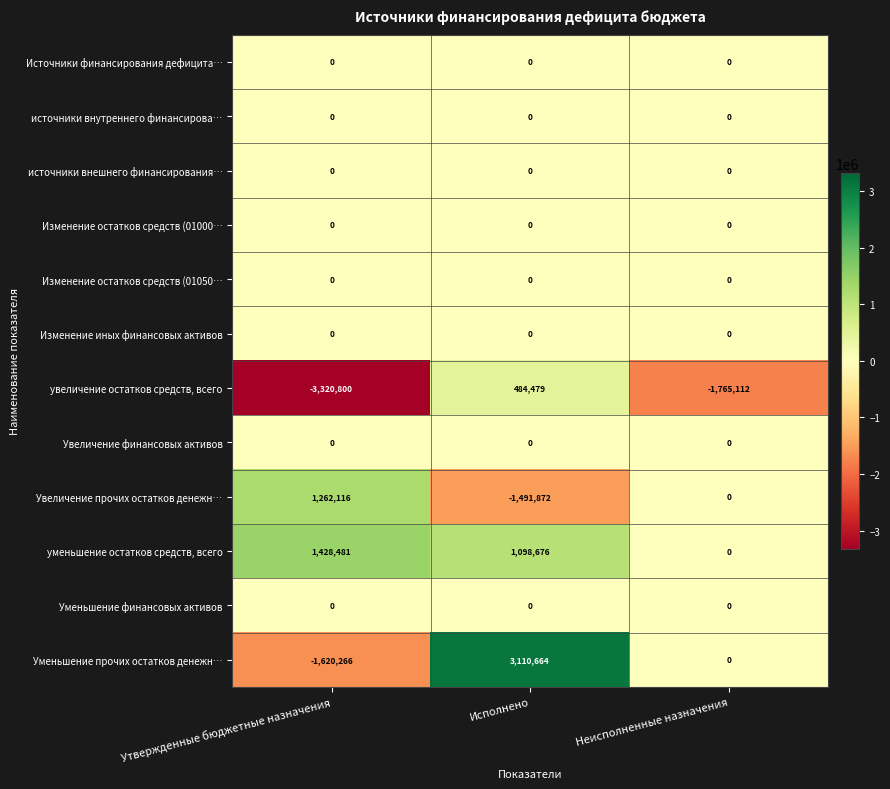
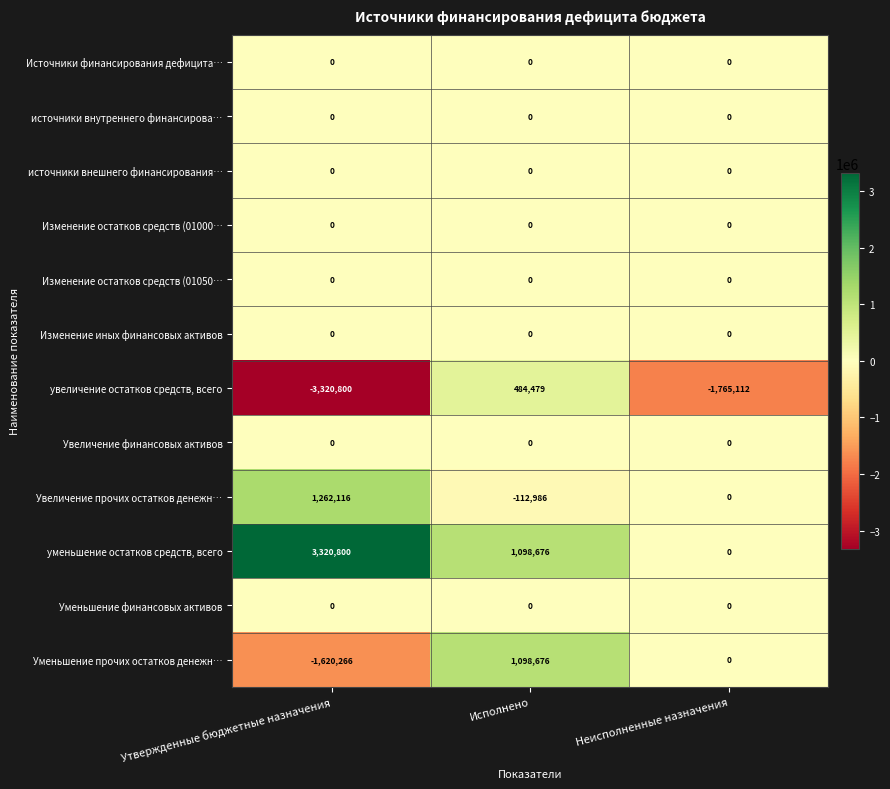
Увеличение прочих остатков денежн…, Исполнено: -1,491,872 -> -112,986
уменьшение остатков средств, всего, Утвержденные бюджетные назначения: 1,428,481 -> 3,320,800
Уменьшение прочих остатков денежн…, Исполнено: 3,110,664 -> 1,098,676
